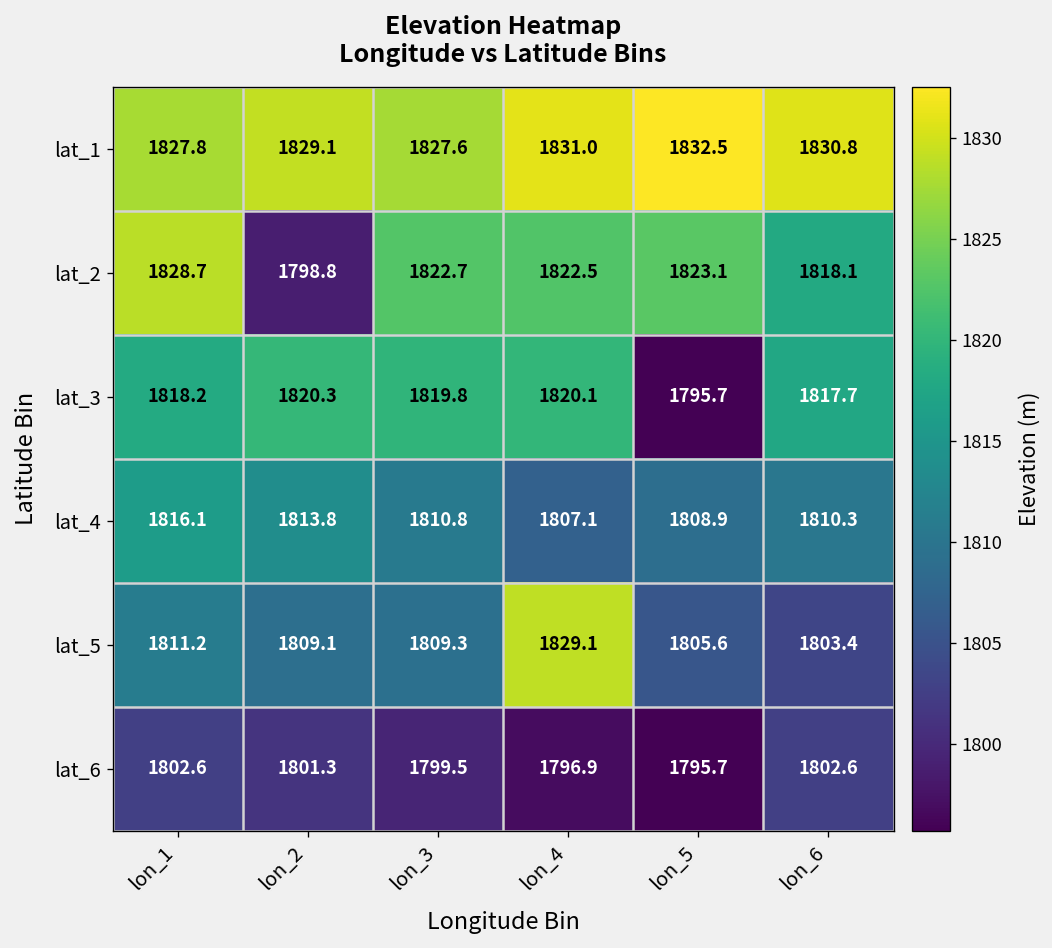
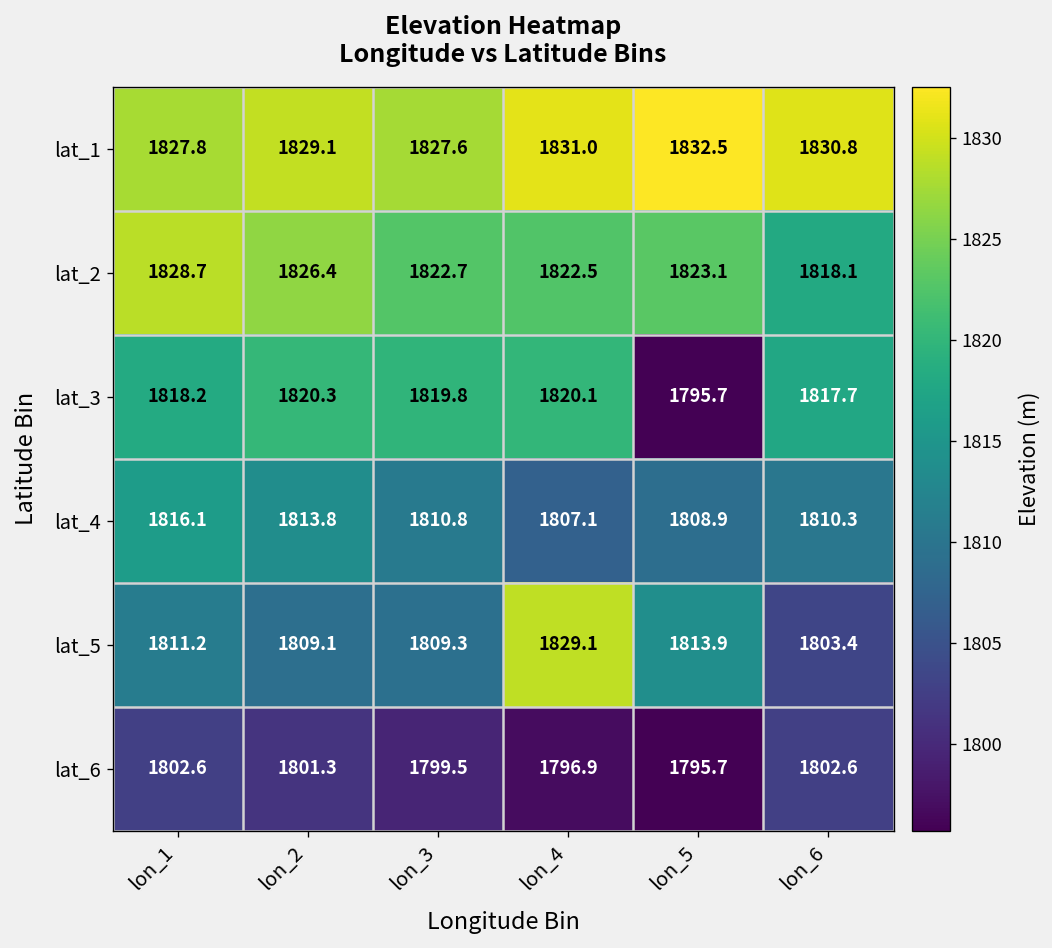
lat_2, lon_2: 1798.8 -> 1826.4
lat_5, lon_5: 1805.6 -> 1813.9
